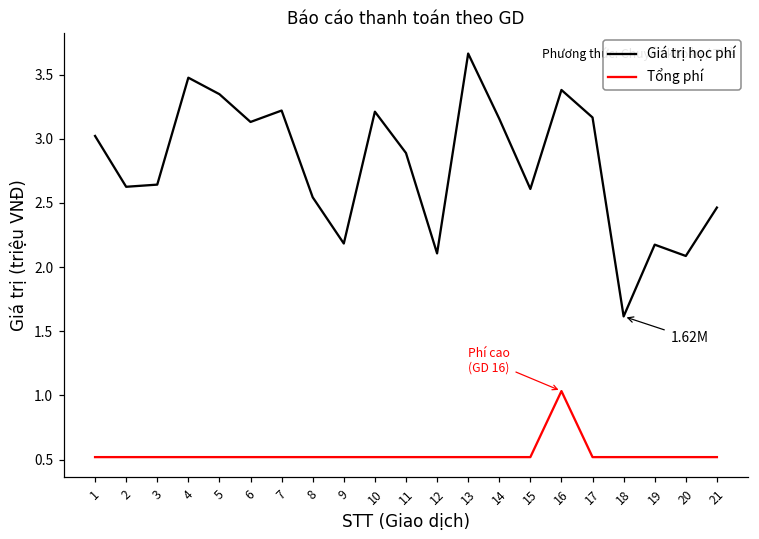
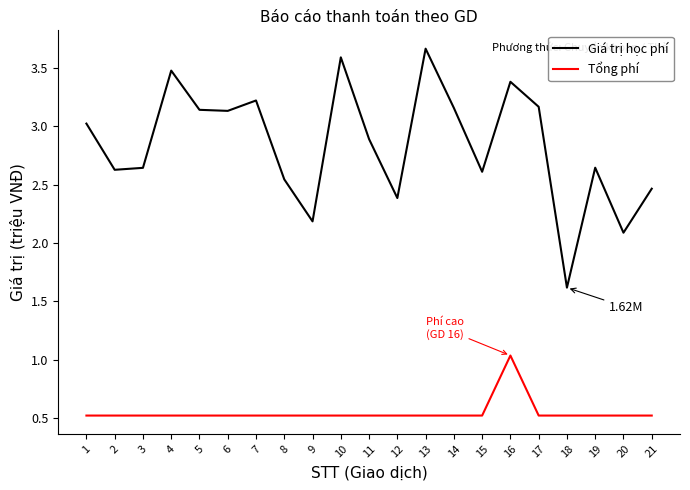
Giá trị học phí, 5: 3.35 -> 3.14
Giá trị học phí, 10: 3.21 -> 3.59
Giá trị học phí, 12: 2.11 -> 2.38
Giá trị học phí, 19: 2.18 -> 2.64
